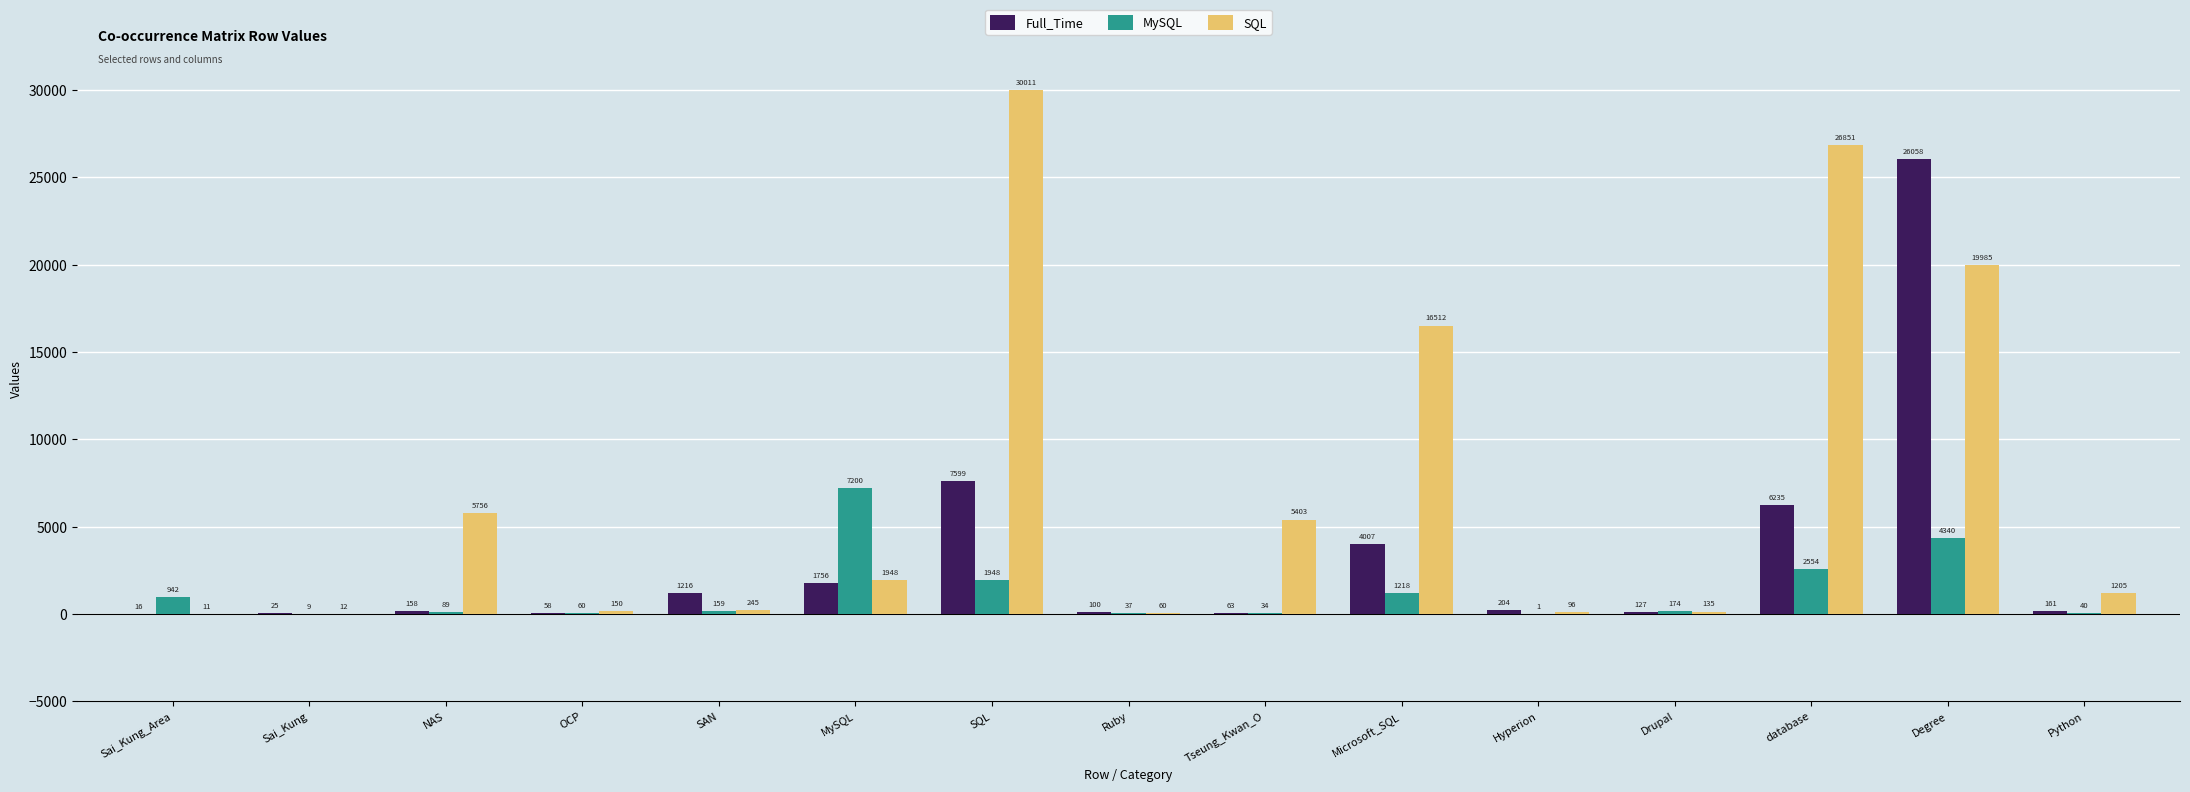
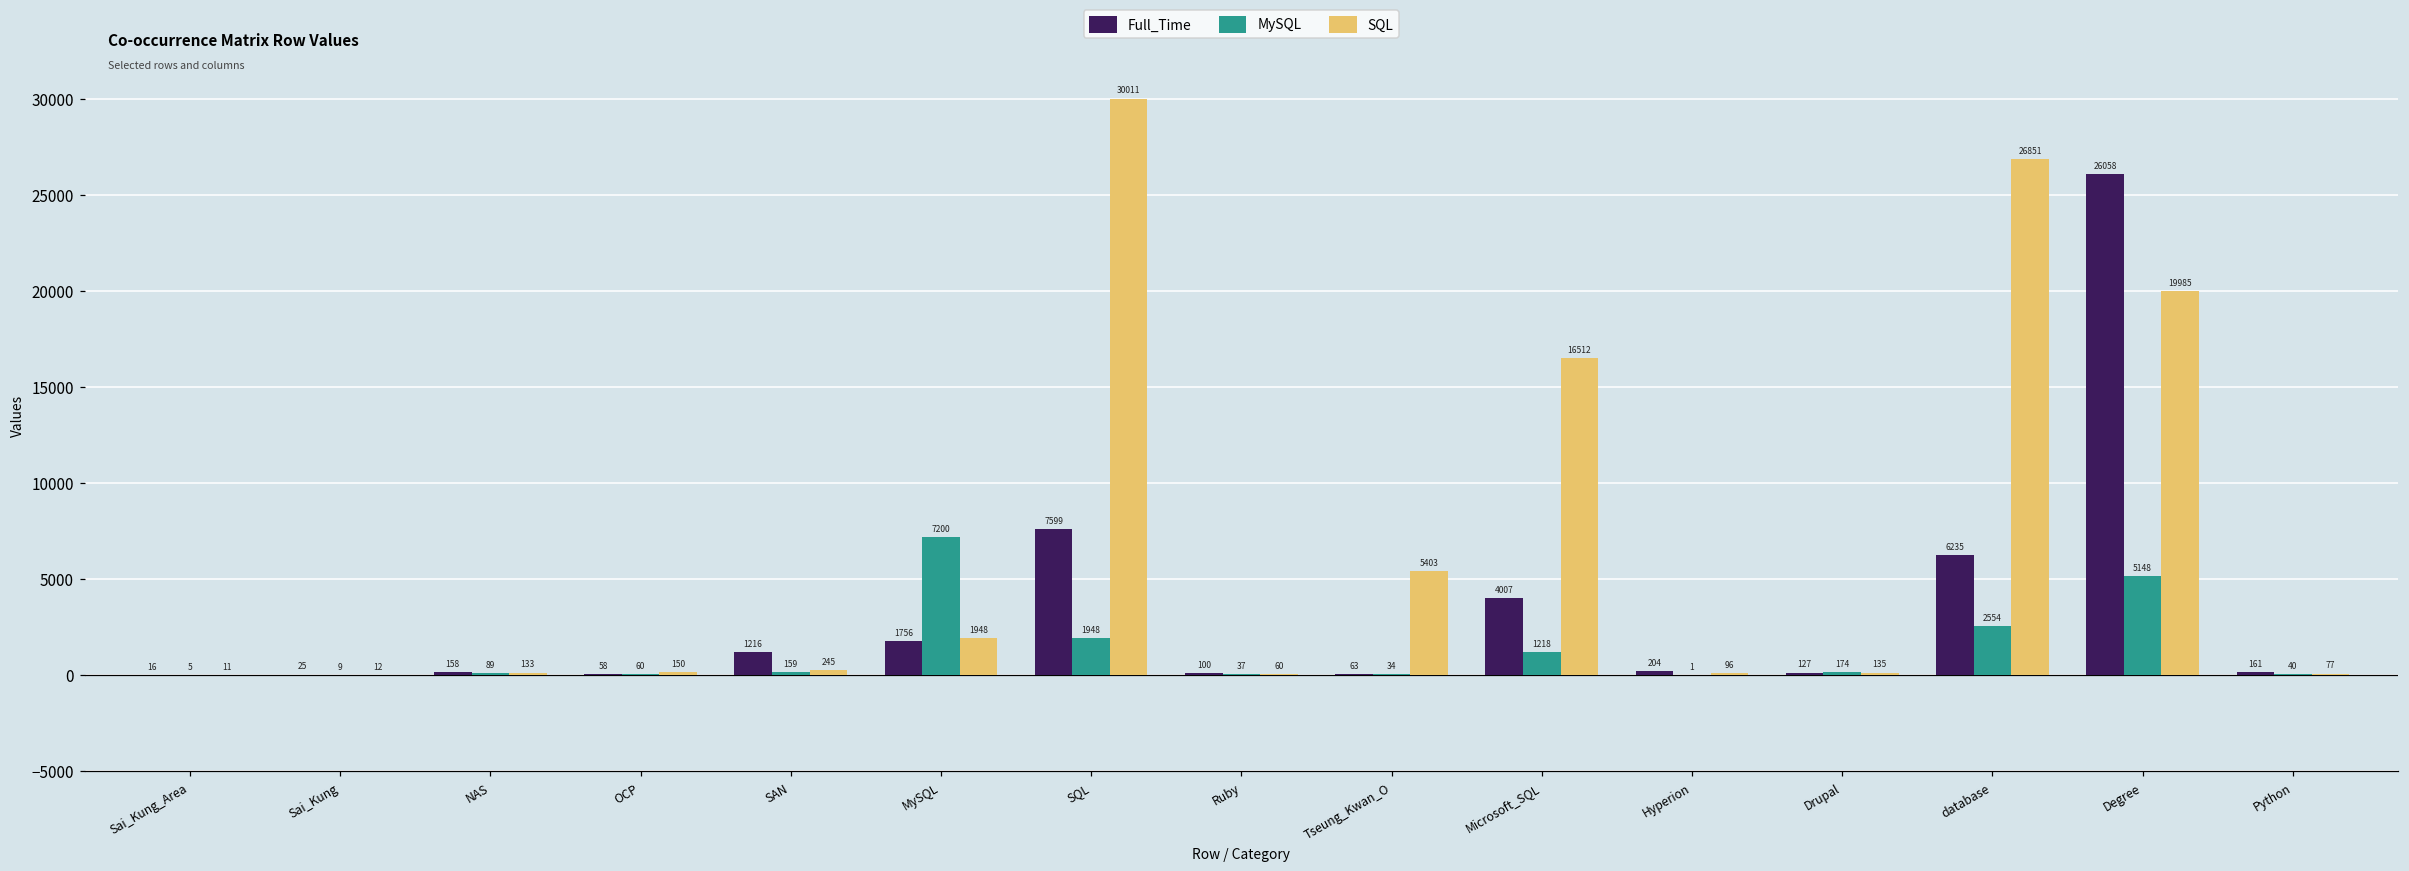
MySQL, Sai_Kung_Area: 942 -> 5
SQL, NAS: 5756 -> 133
MySQL, Degree: 4340 -> 5148
SQL, Python: 1205 -> 77
